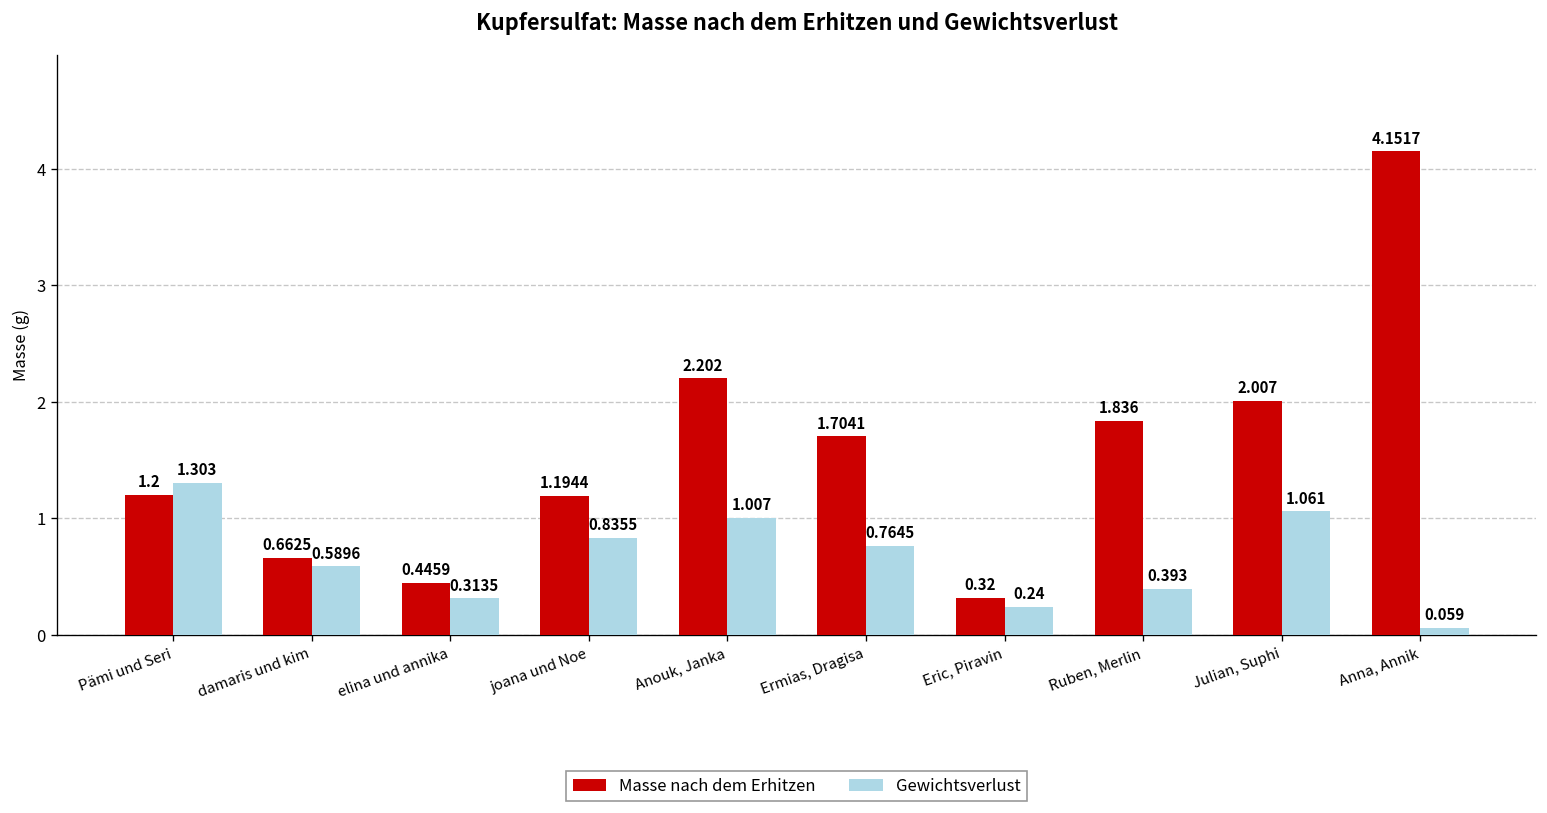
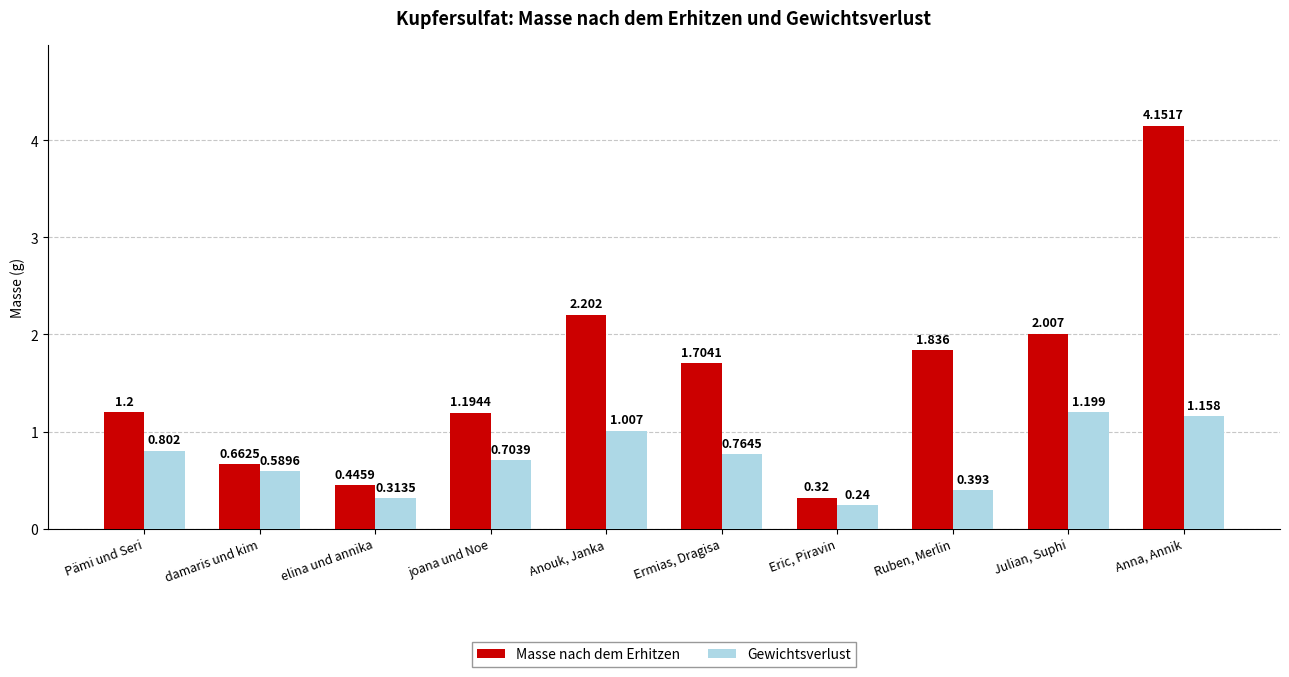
Gewichtsverlust, Pämi und Seri: 1.303 -> 0.802
Gewichtsverlust, joana und Noe: 0.8355 -> 0.7039
Gewichtsverlust, Julian, Suphi: 1.061 -> 1.199
Gewichtsverlust, Anna, Annik: 0.059 -> 1.158
